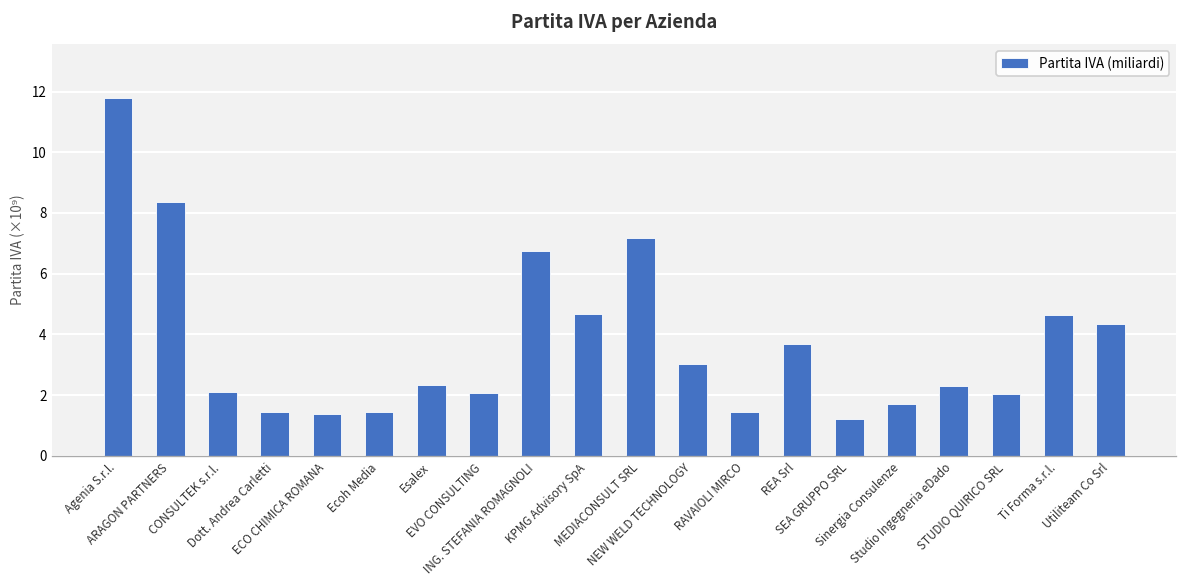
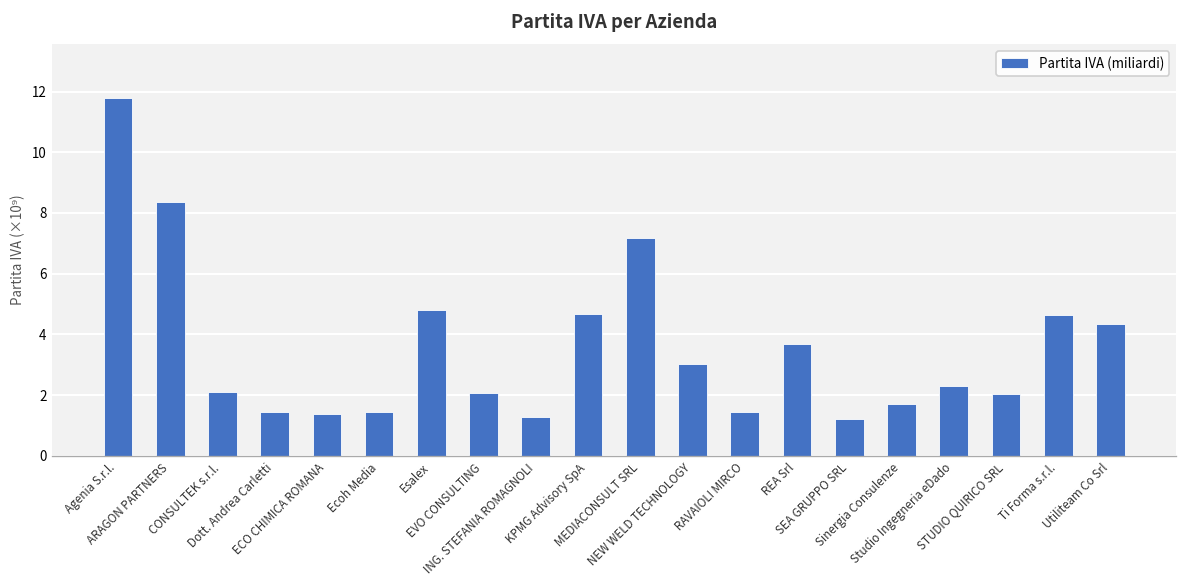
Esalex: 2.3 -> 4.8
ING. STEFANIA ROMAGNOLI: 6.8 -> 1.3
